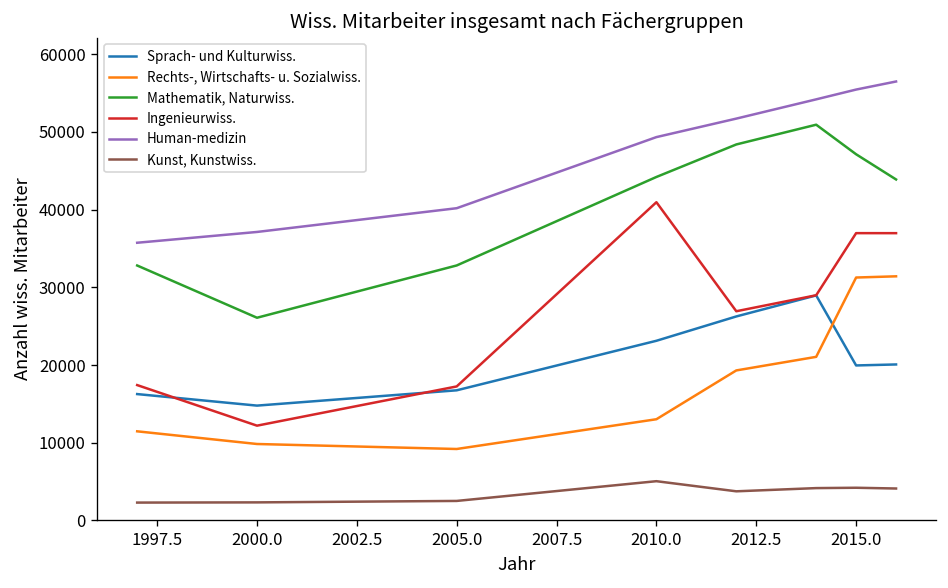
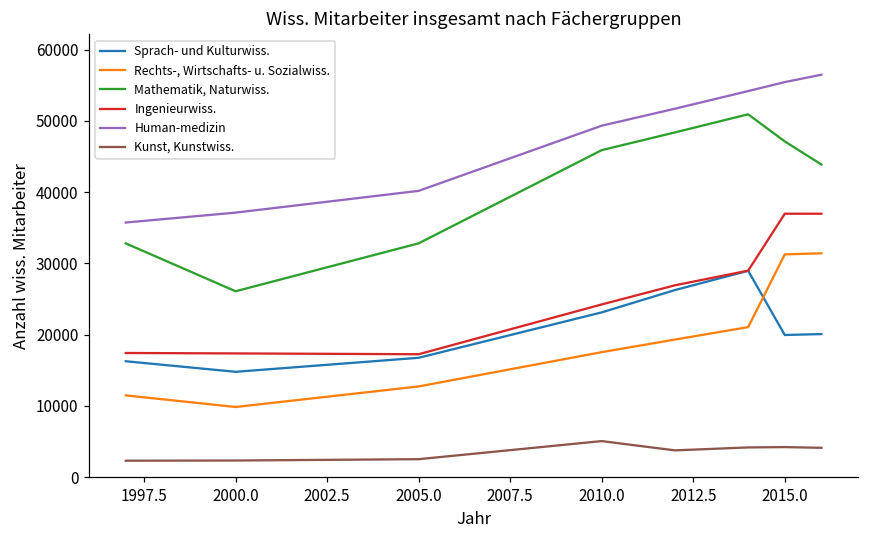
Ingenieurwiss., 2000.0: 12000 -> 17000
Rechts-, Wirtschafts- u. Sozialwiss., 2005.0: 9000 -> 13000
Rechts-, Wirtschafts- u. Sozialwiss., 2010.0: 13000 -> 18000
Mathematik, Naturwiss., 2010.0: 44000 -> 46000
Ingenieurwiss., 2010.0: 41000 -> 24000
